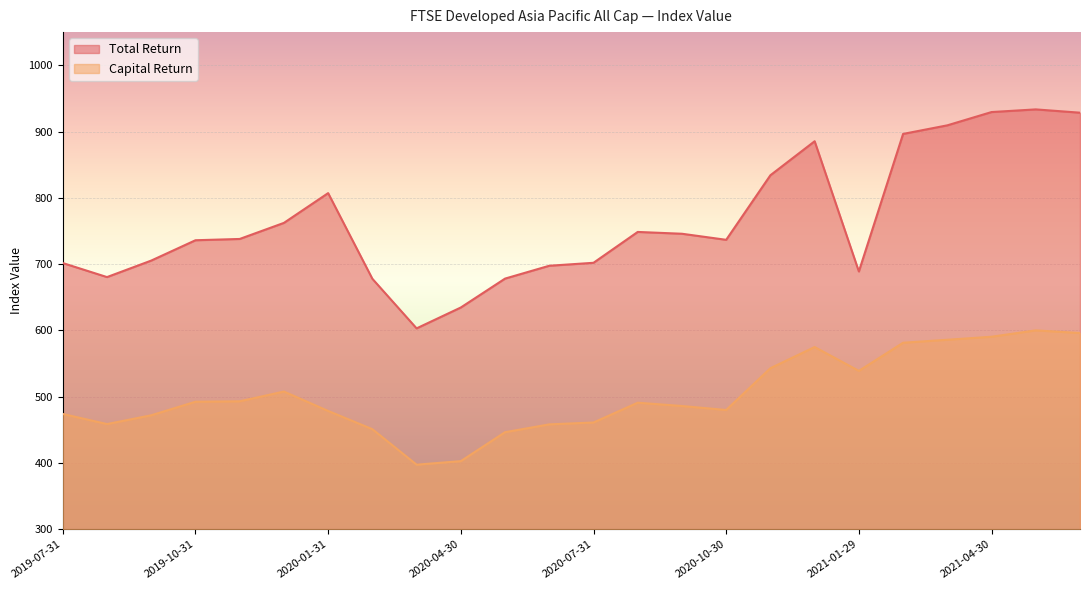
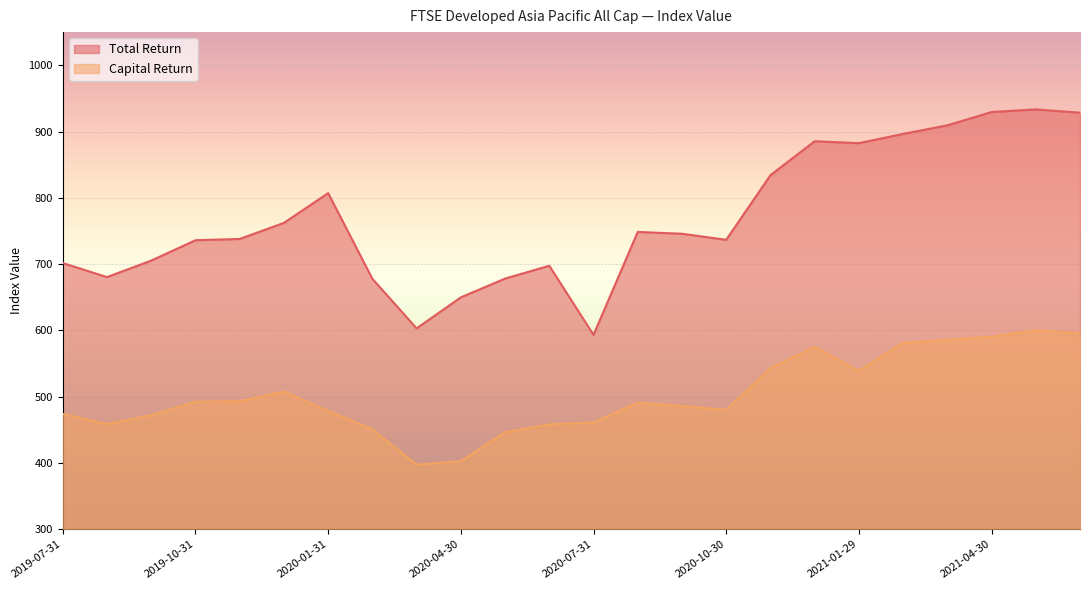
Total Return, 2020-04-30: 630 -> 650
Total Return, 2020-07-31: 700 -> 590
Total Return, 2021-01-29: 690 -> 880
